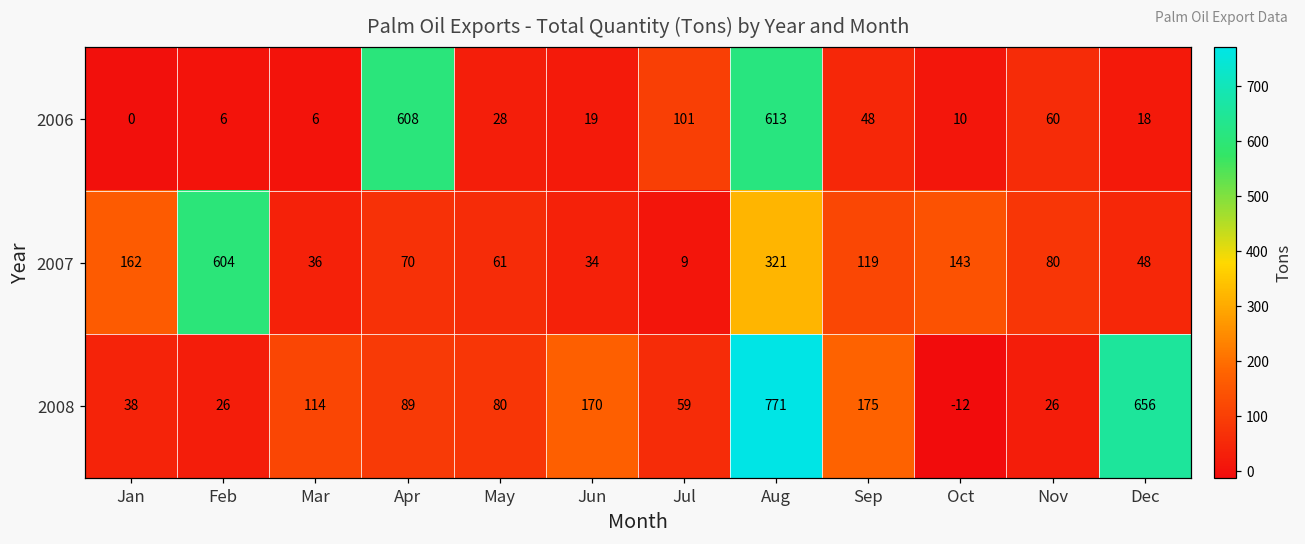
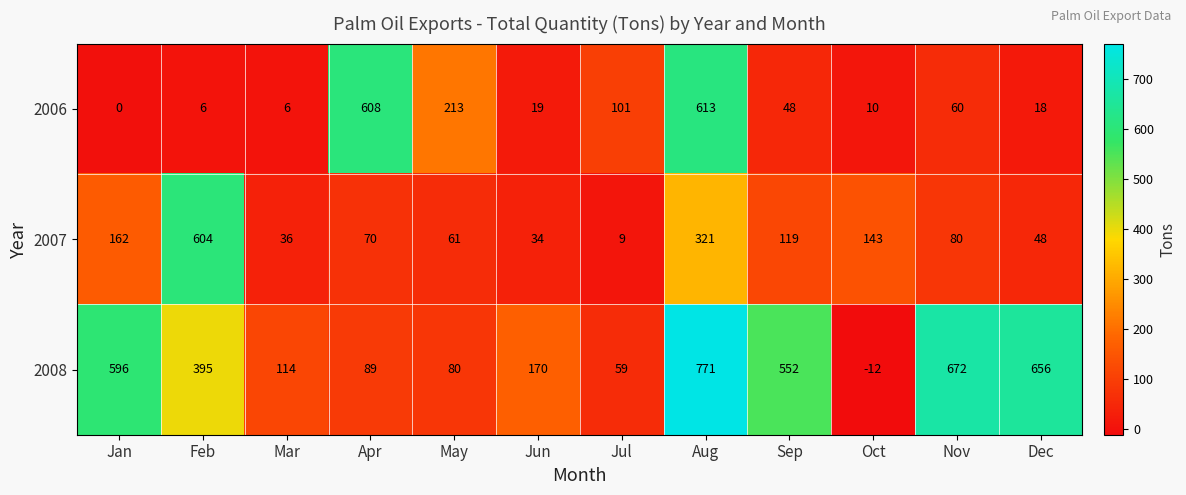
2006, May: 28 -> 213
2008, Jan: 38 -> 596
2008, Feb: 26 -> 395
2008, Sep: 175 -> 552
2008, Nov: 26 -> 672
